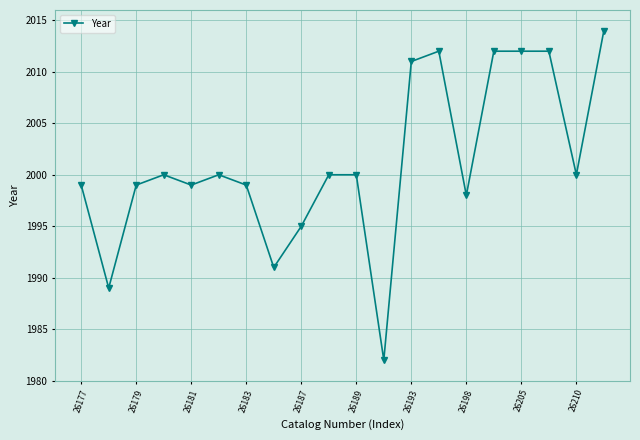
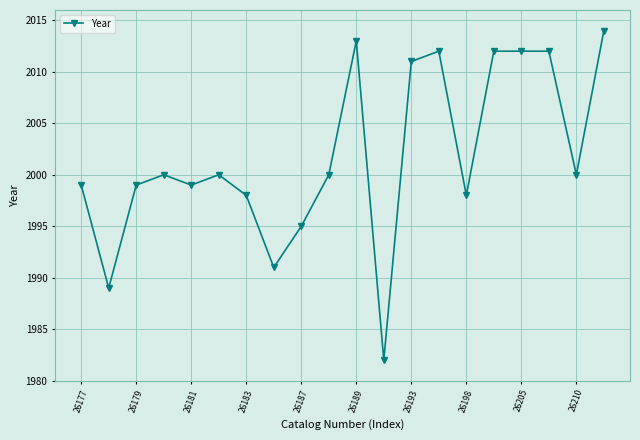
26183: 1999 -> 1998
26189: 2000 -> 2013
